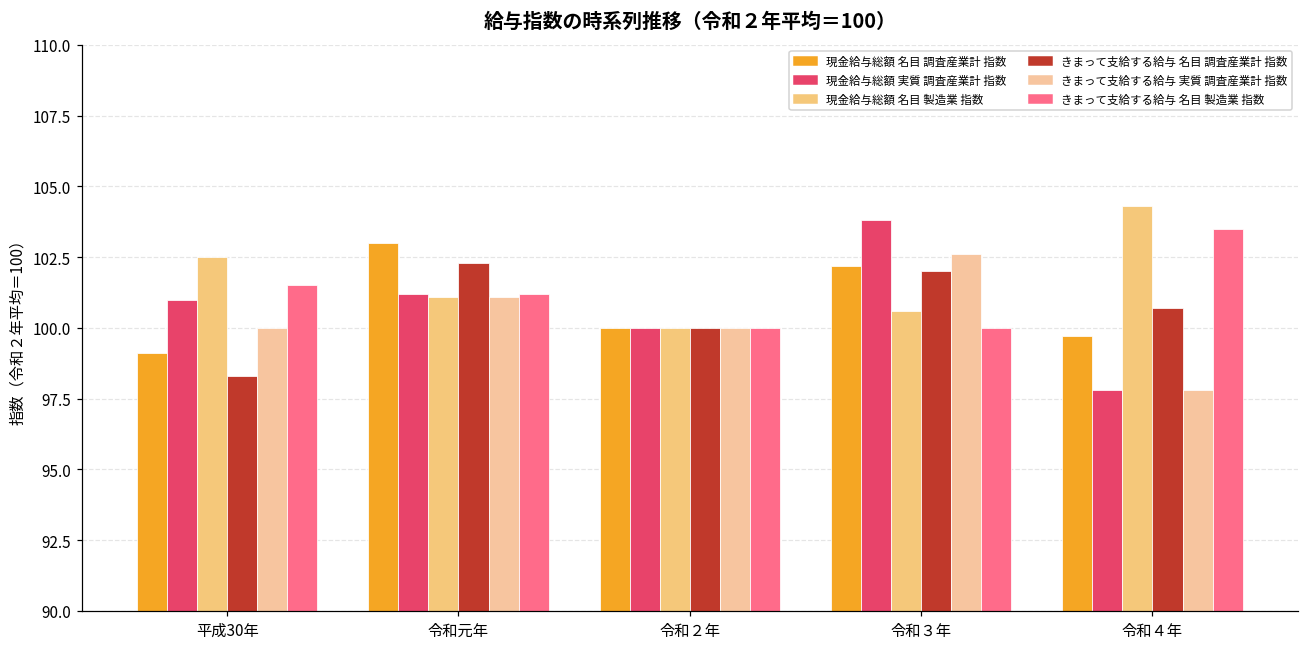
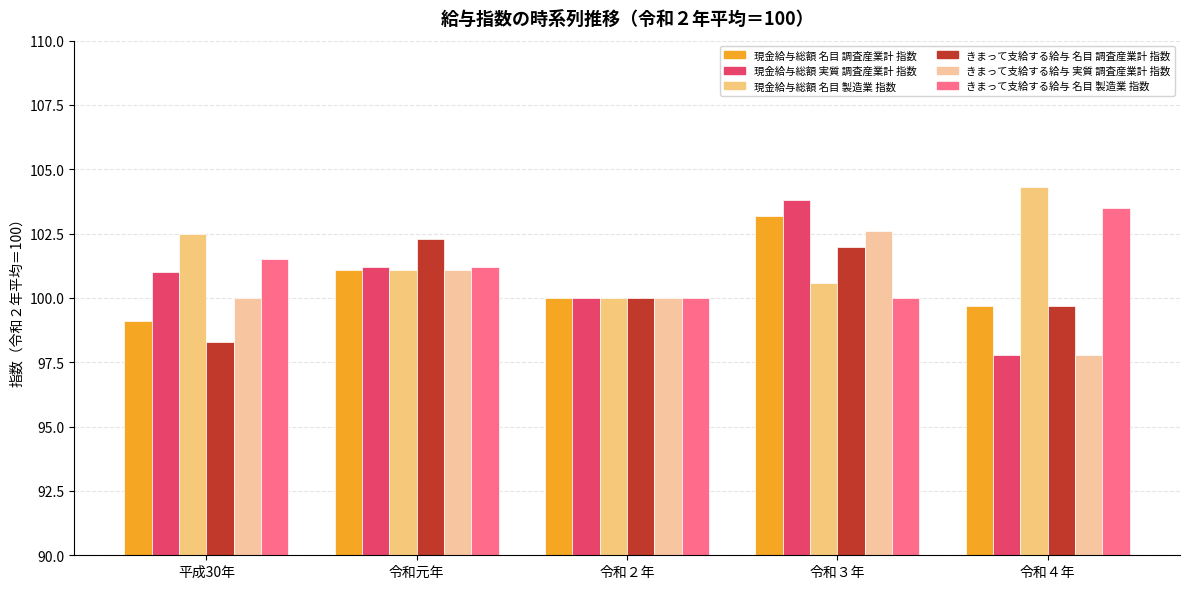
現金給与総額 名目 調査産業計 指数, 令和元年: 103.0 -> 101.1
現金給与総額 名目 調査産業計 指数, 令和３年: 102.2 -> 103.2
きまって支給する給与 名目 調査産業計 指数, 令和４年: 100.7 -> 99.7
